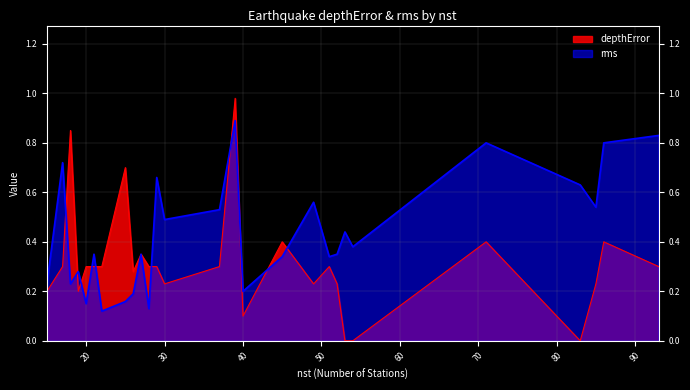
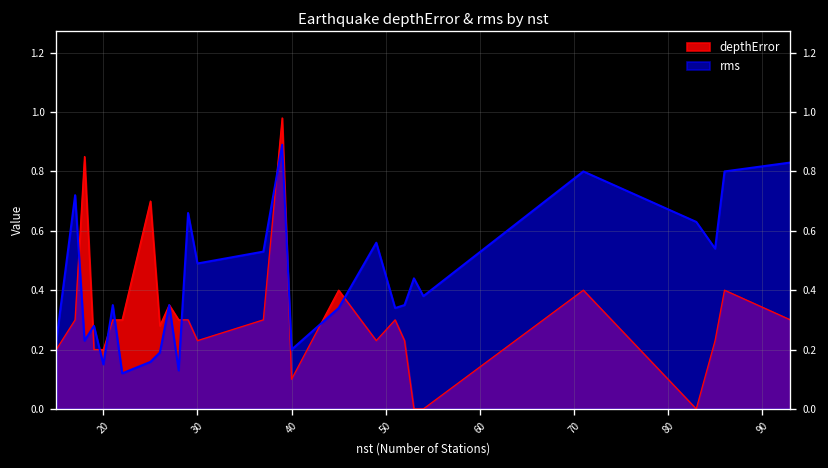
depthError, 20: 0.3 -> 0.2
